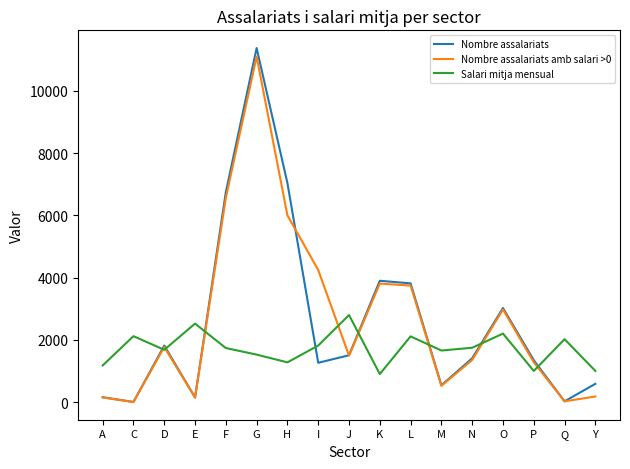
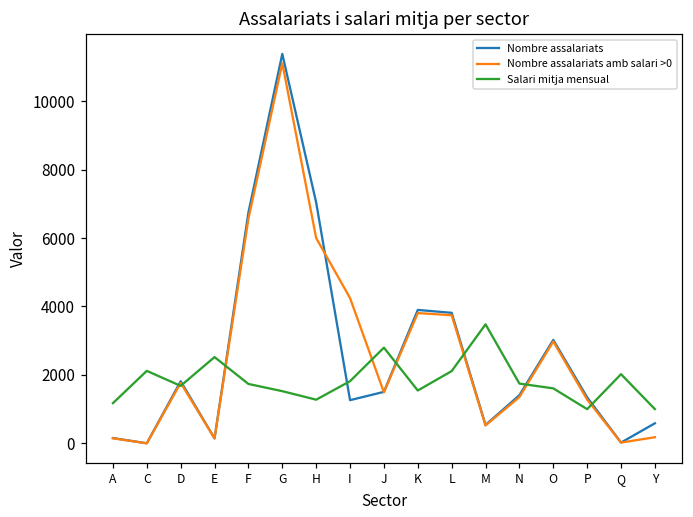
Salari mitja mensual, K: 900 -> 1500
Salari mitja mensual, M: 1700 -> 3500
Salari mitja mensual, O: 2200 -> 1600
